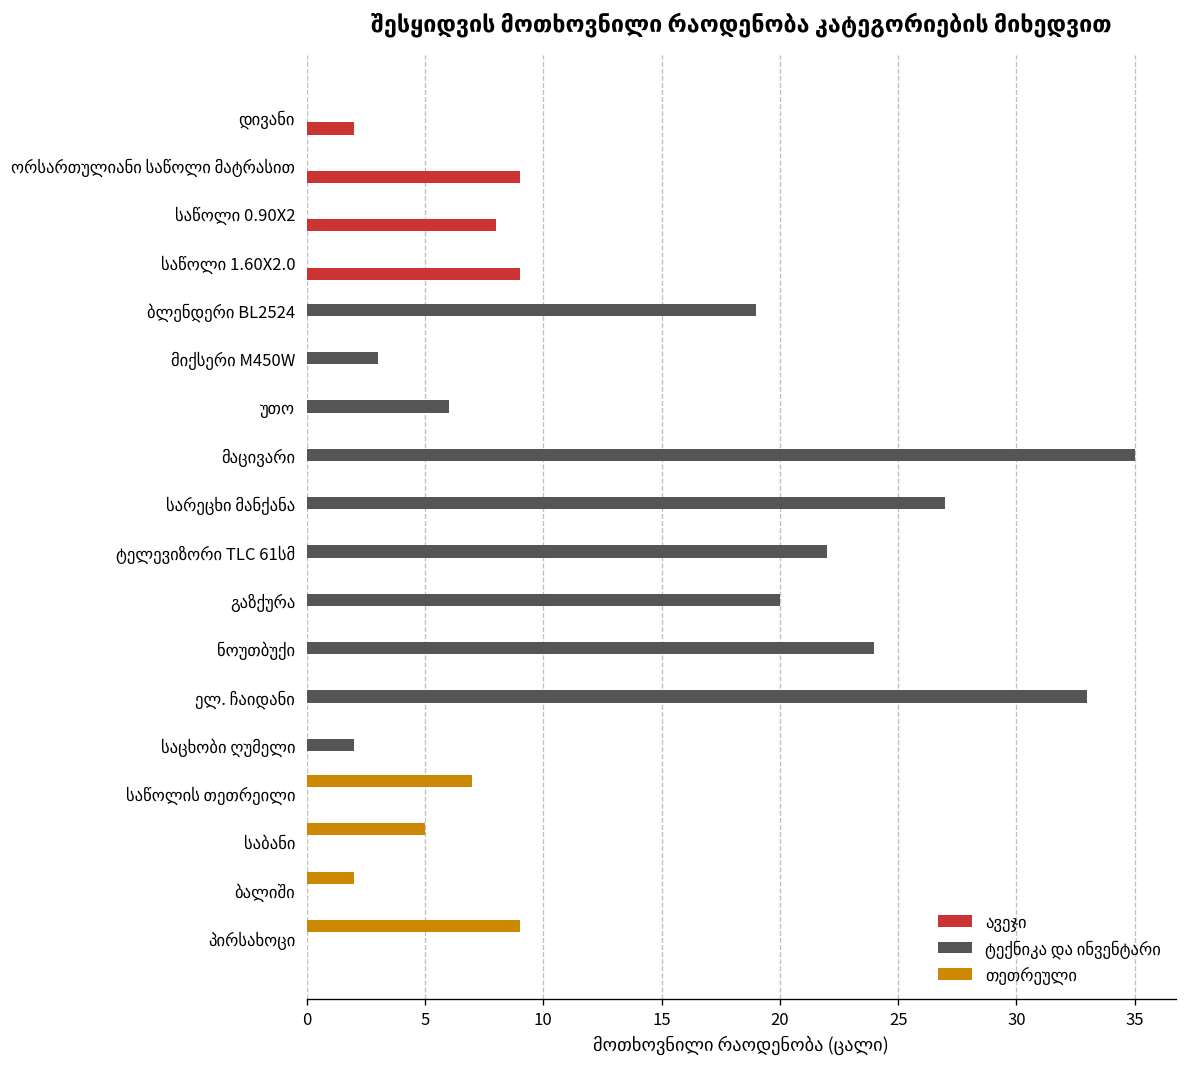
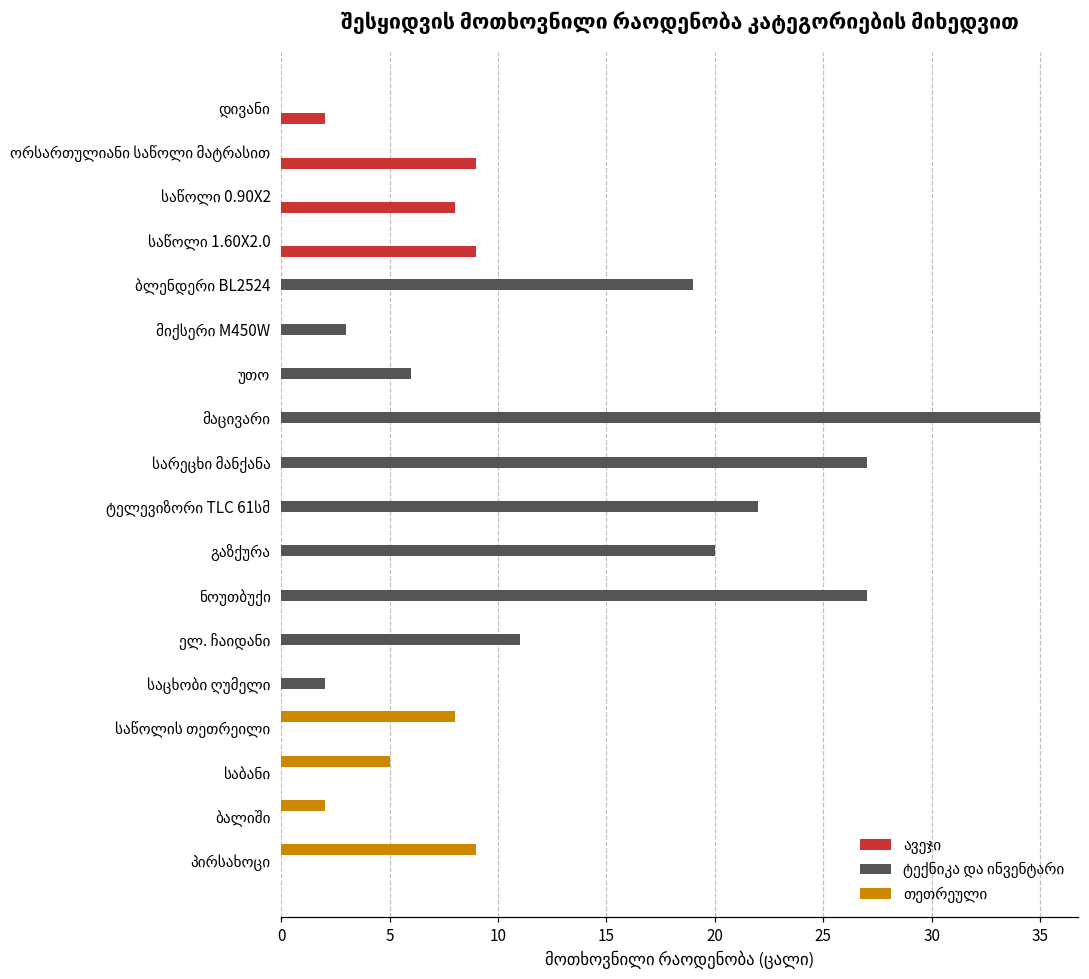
ტექნიკა და ინვენტარი, ნოუთბუქი: 24 -> 27
ტექნიკა და ინვენტარი, ელ. ჩაიდანი: 33 -> 11
თეთრეული, საწოლის თეთრეილი: 7 -> 8
